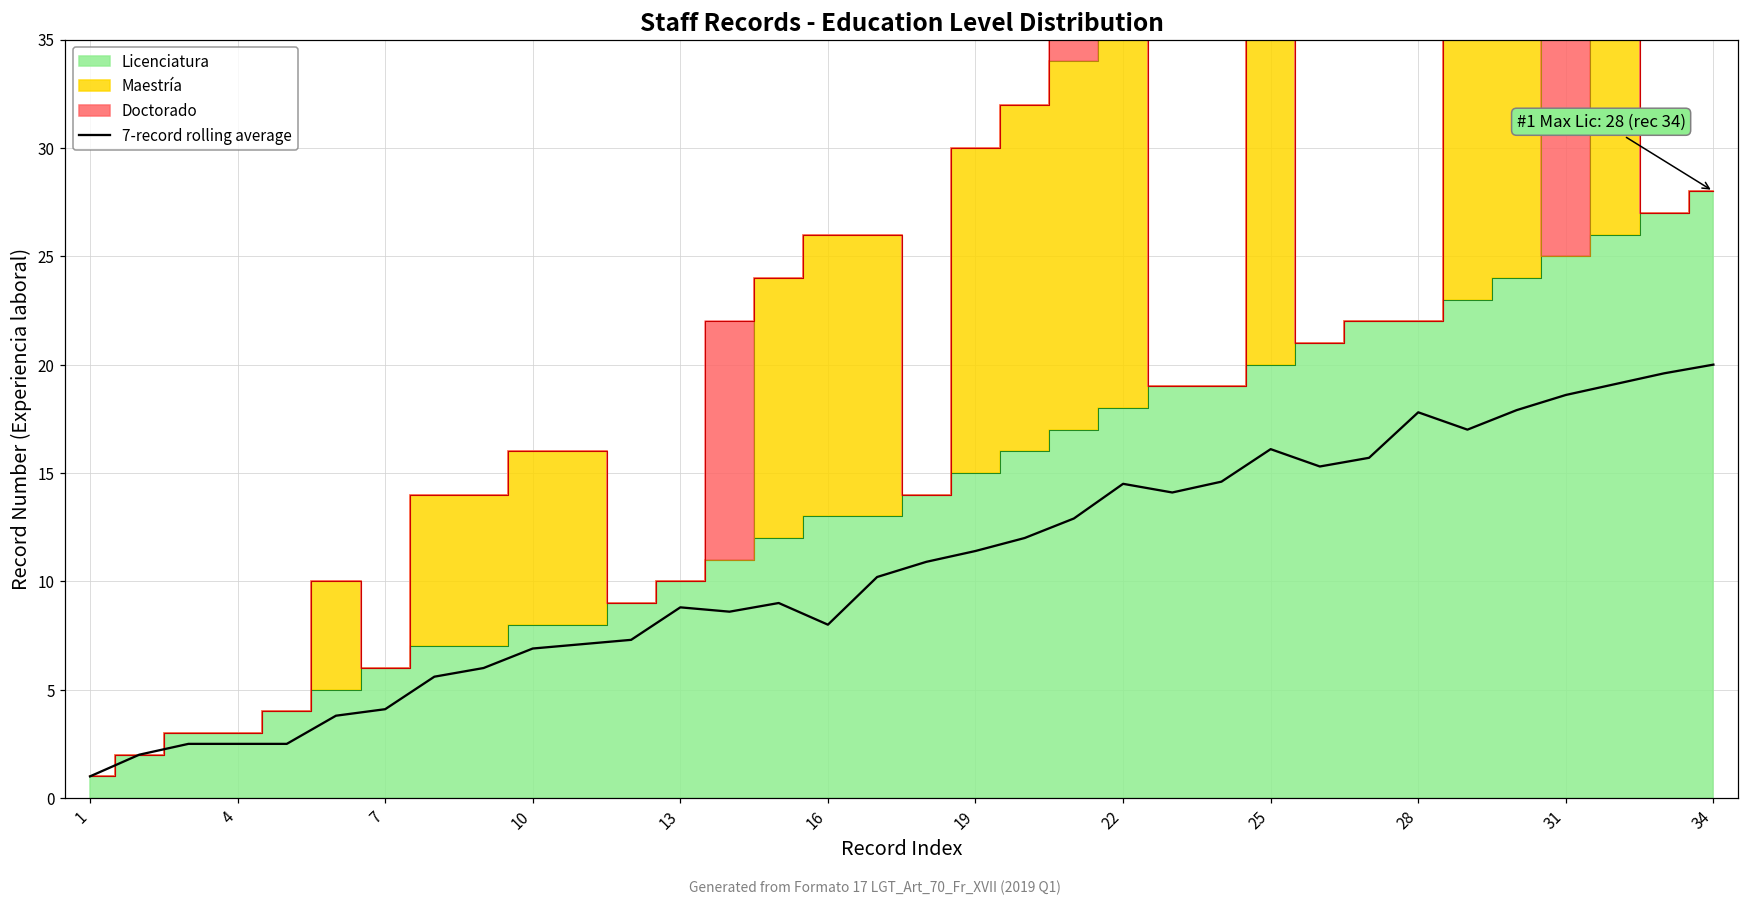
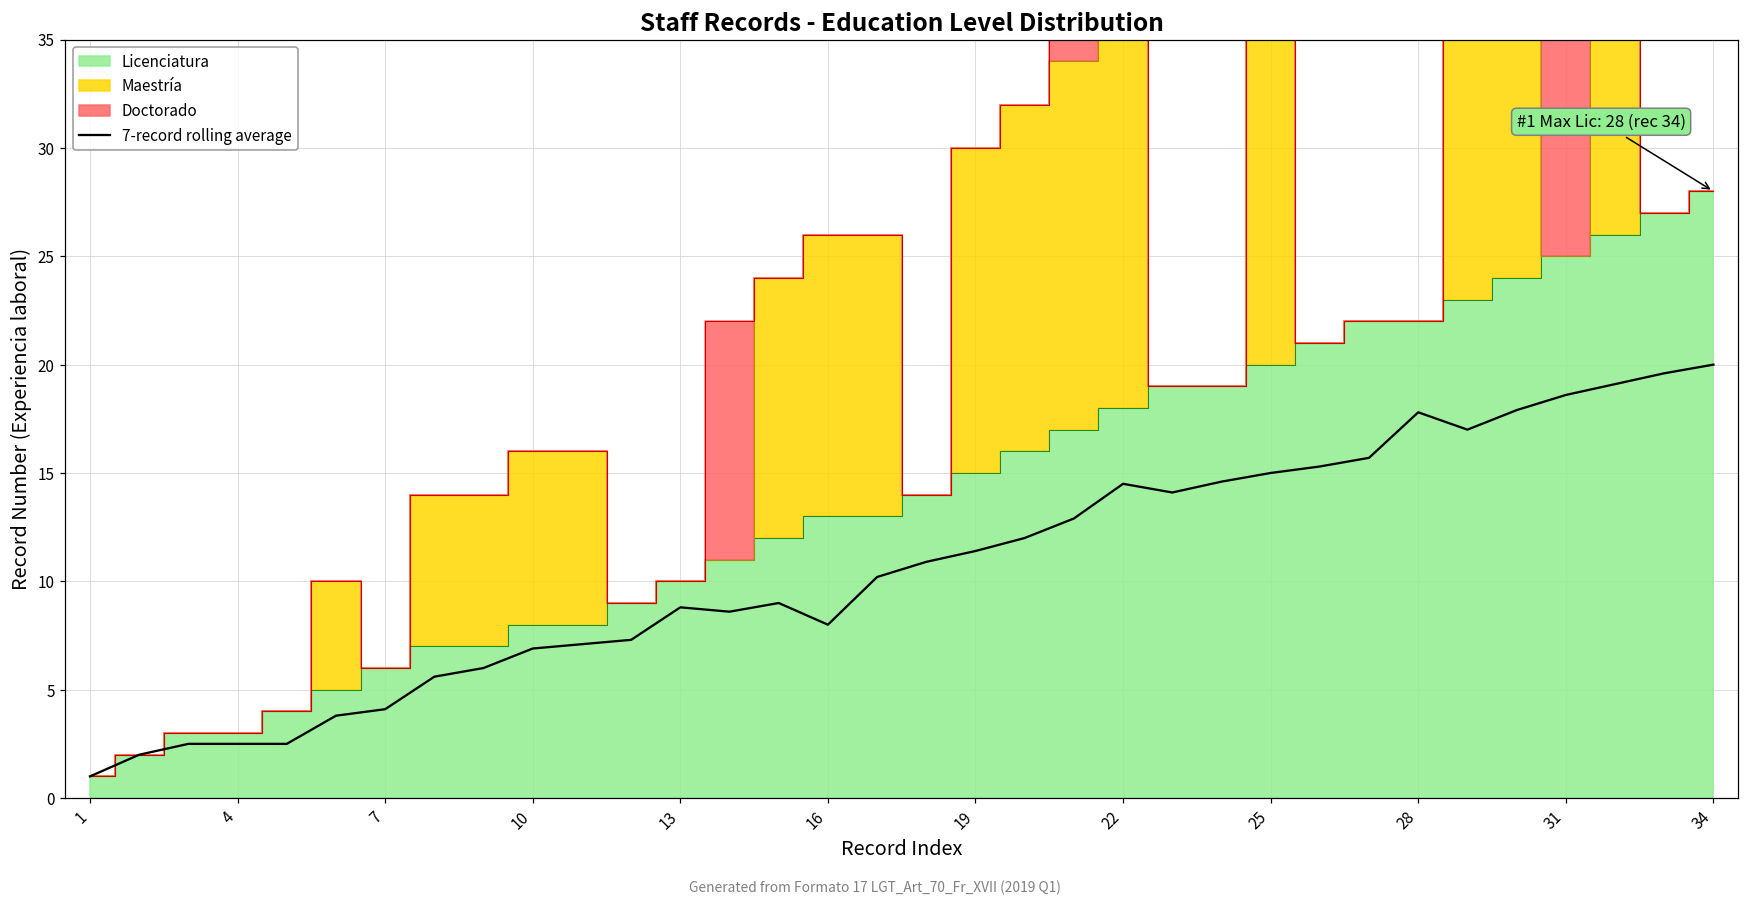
7-record rolling average, 25: 16.1 -> 15.0
